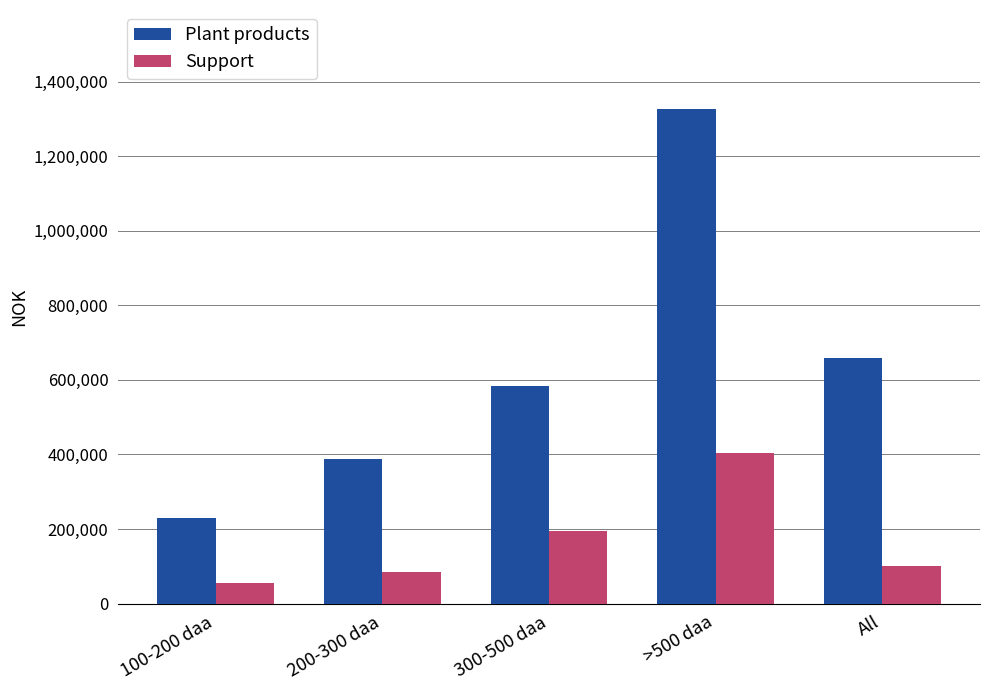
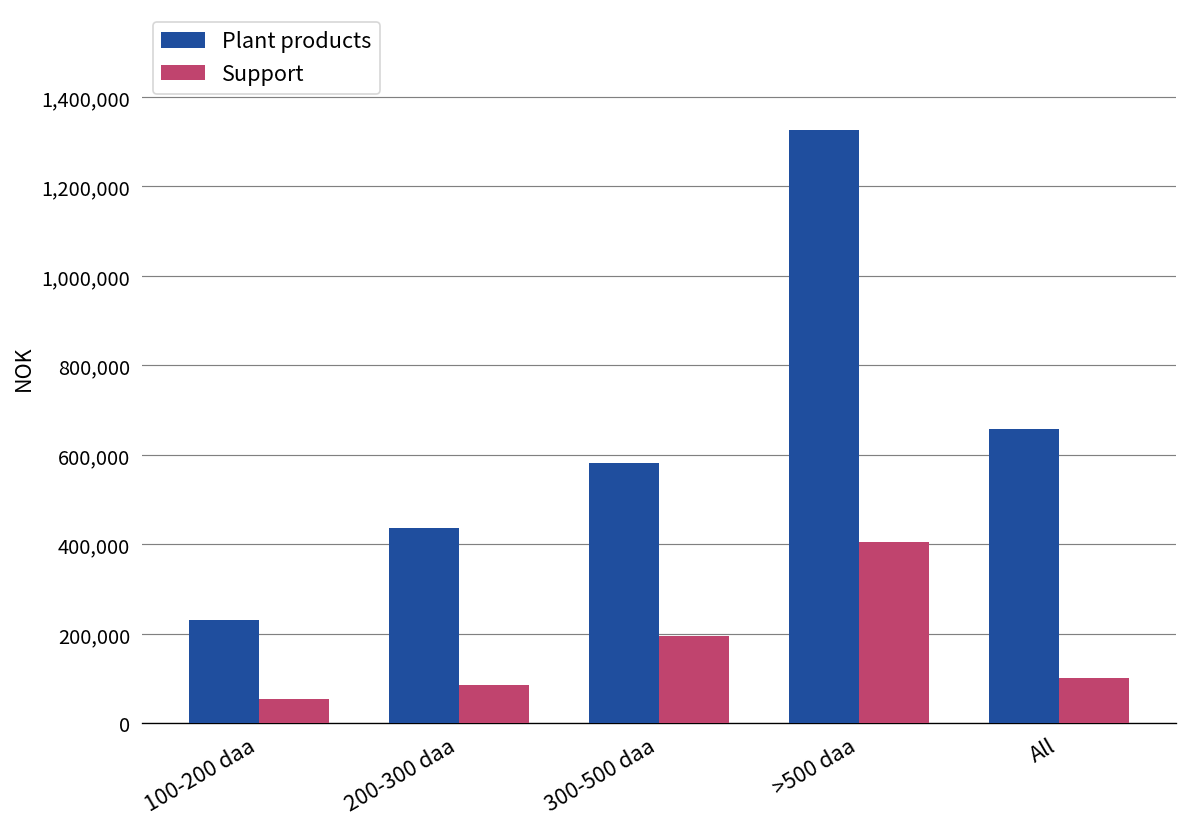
Plant products, 200-300 daa: 390,000 -> 440,000
